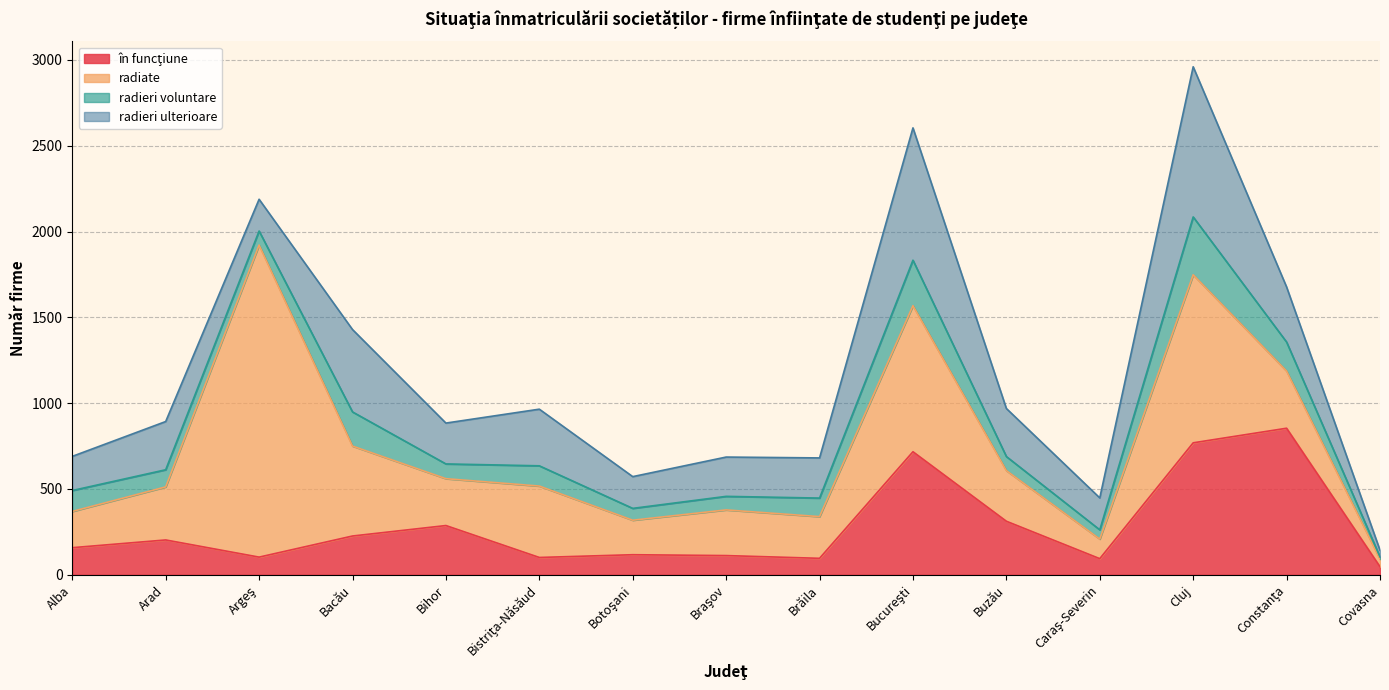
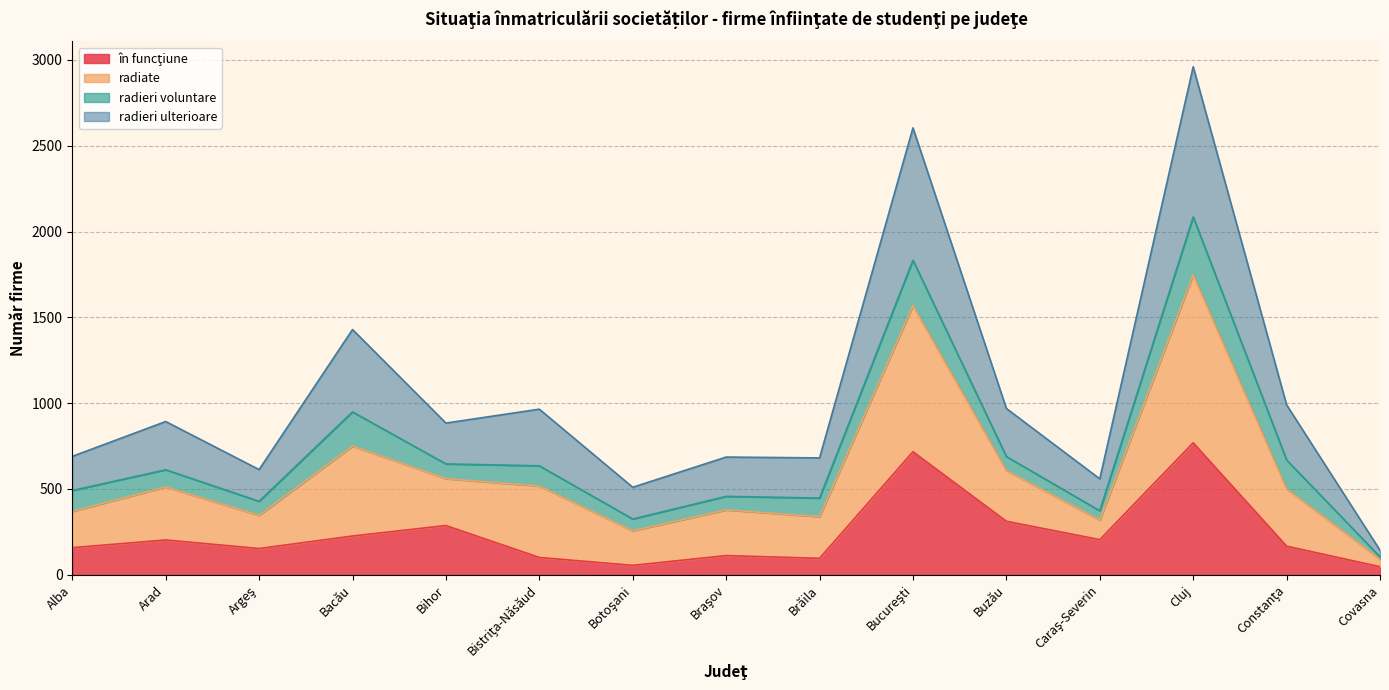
în funcţiune, Argeş: 100 -> 150
radiate, Argeş: 1820 -> 190
în funcţiune, Botoşani: 120 -> 60
în funcţiune, Caraş-Severin: 90 -> 210
în funcţiune, Constanţa: 850 -> 170
